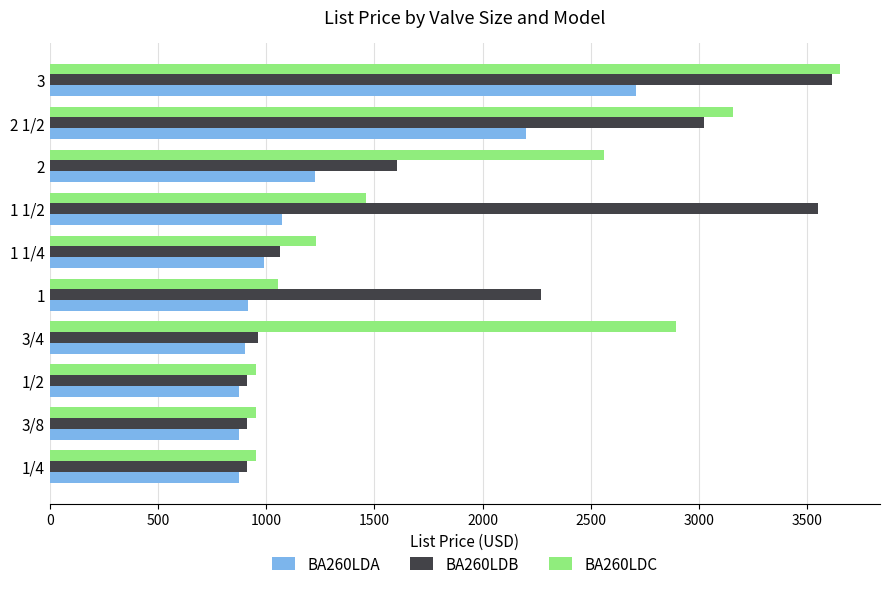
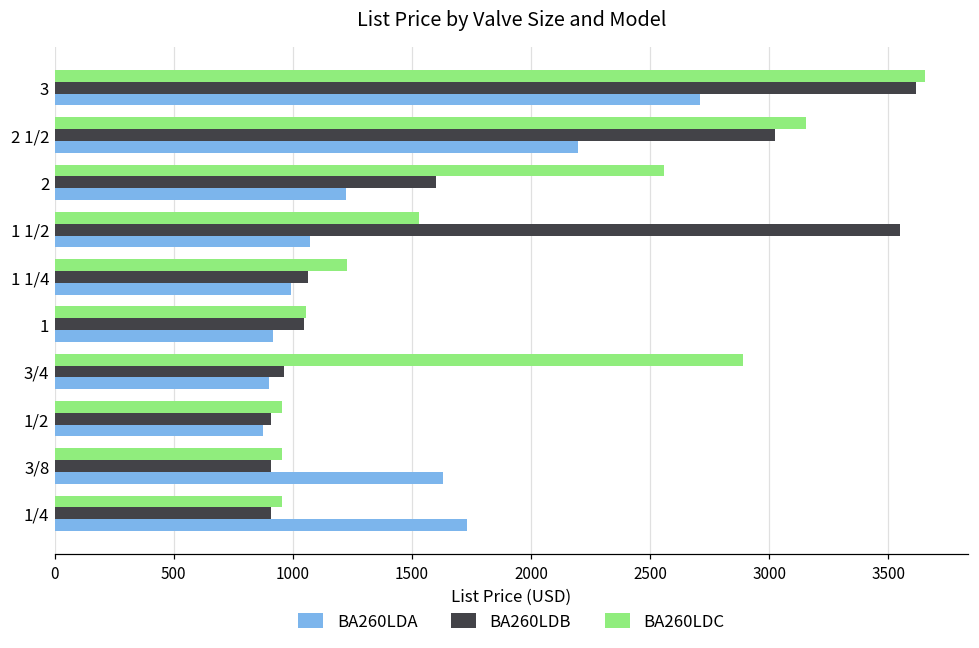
BA260LDC, 1 1/2: 1460 -> 1530
BA260LDB, 1: 2270 -> 1040
BA260LDA, 3/8: 880 -> 1630
BA260LDA, 1/4: 880 -> 1730
